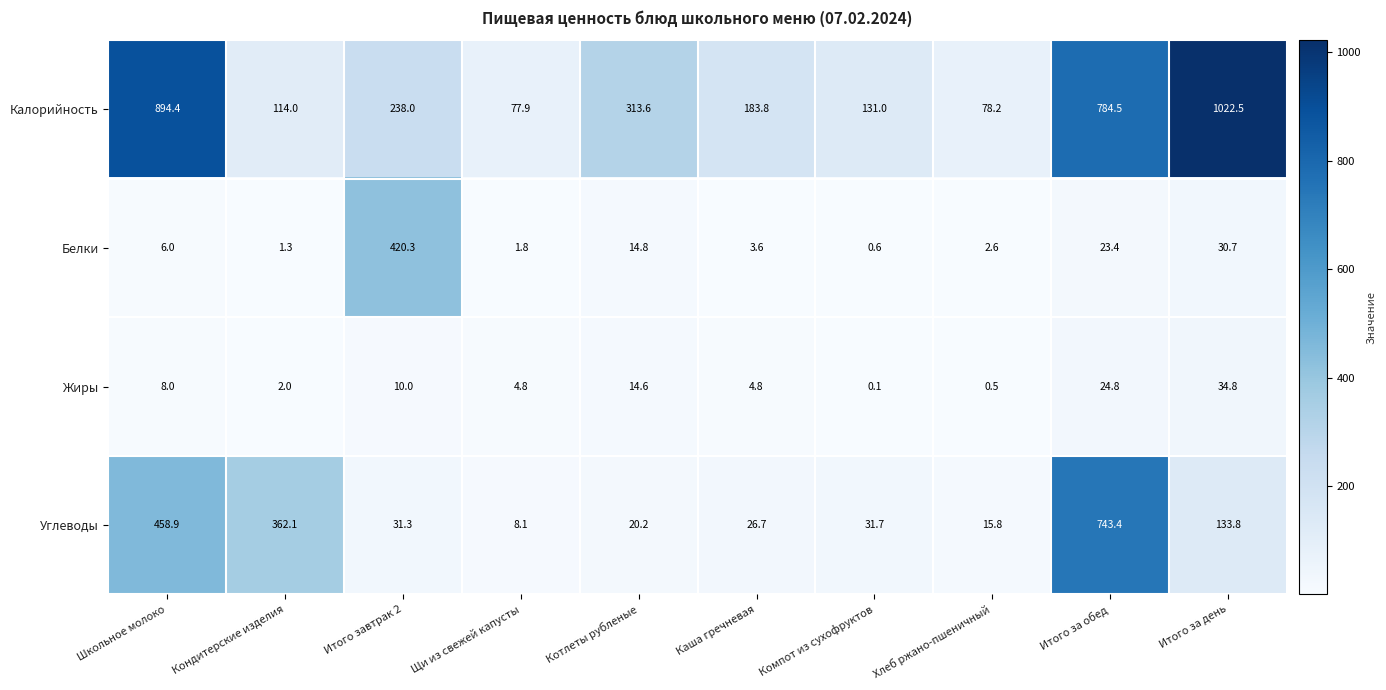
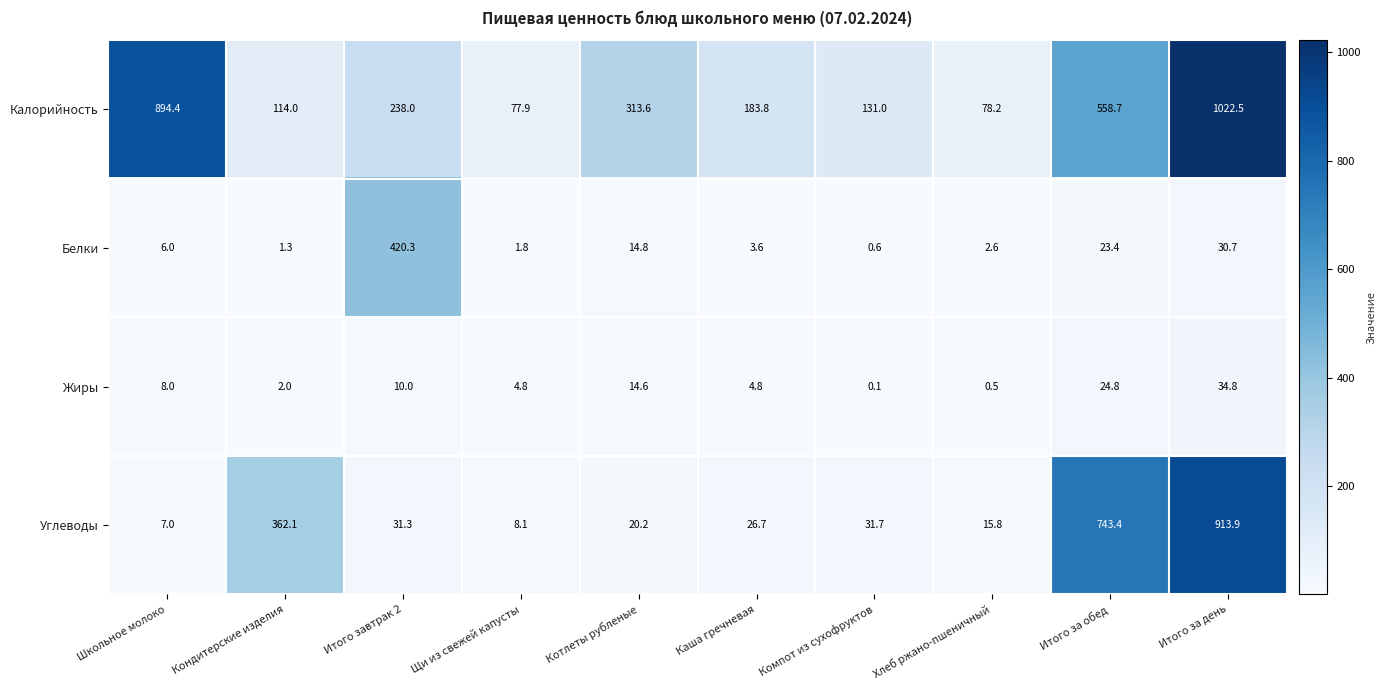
Калорийность, Итого за обед: 784.5 -> 558.7
Углеводы, Школьное молоко: 458.9 -> 7.0
Углеводы, Итого за день: 133.8 -> 913.9
